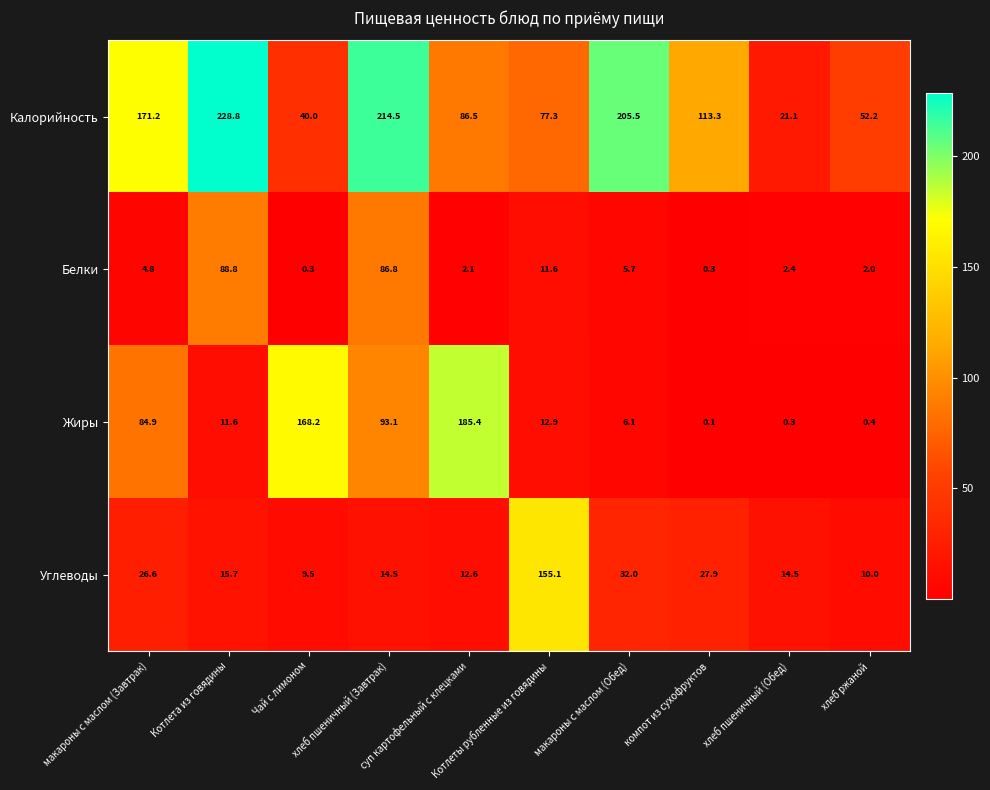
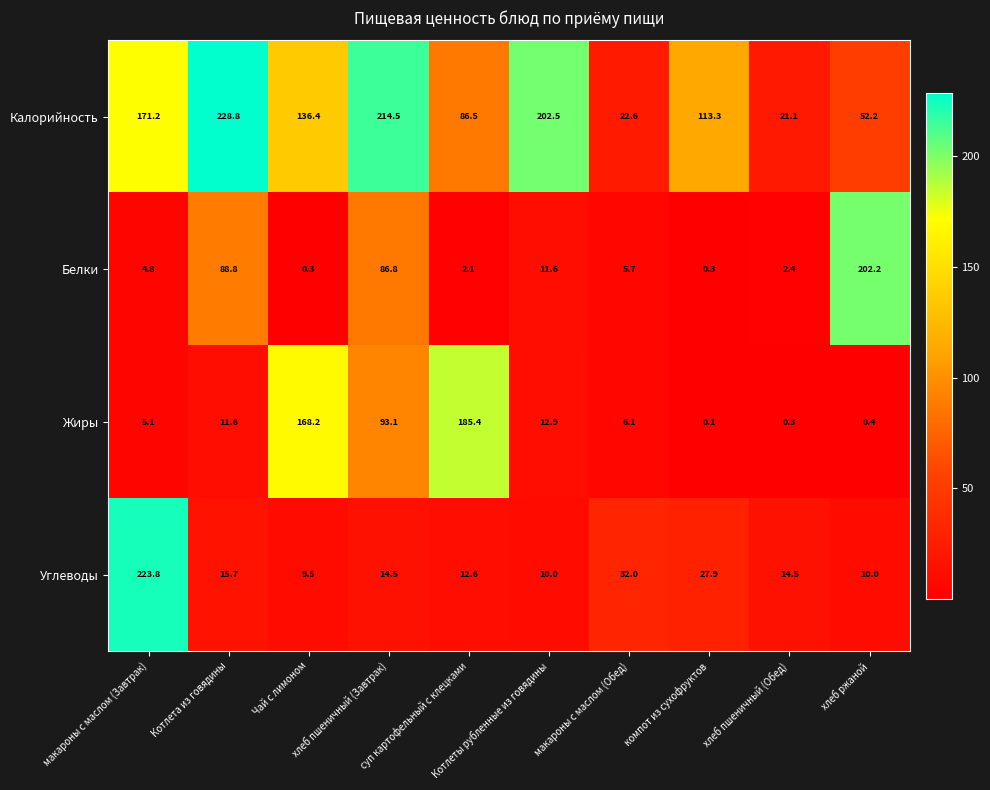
Калорийность, Чай с лимоном: 40.0 -> 136.4
Калорийность, Котлеты рубленные из говядины: 77.3 -> 202.5
Калорийность, макароны с маслом (Обед): 205.5 -> 22.6
Белки, хлеб ржаной: 2.0 -> 202.2
Жиры, макароны с маслом (Завтрак): 84.9 -> 5.1
Углеводы, макароны с маслом (Завтрак): 26.6 -> 223.8
Углеводы, Котлеты рубленные из говядины: 155.1 -> 10.0
